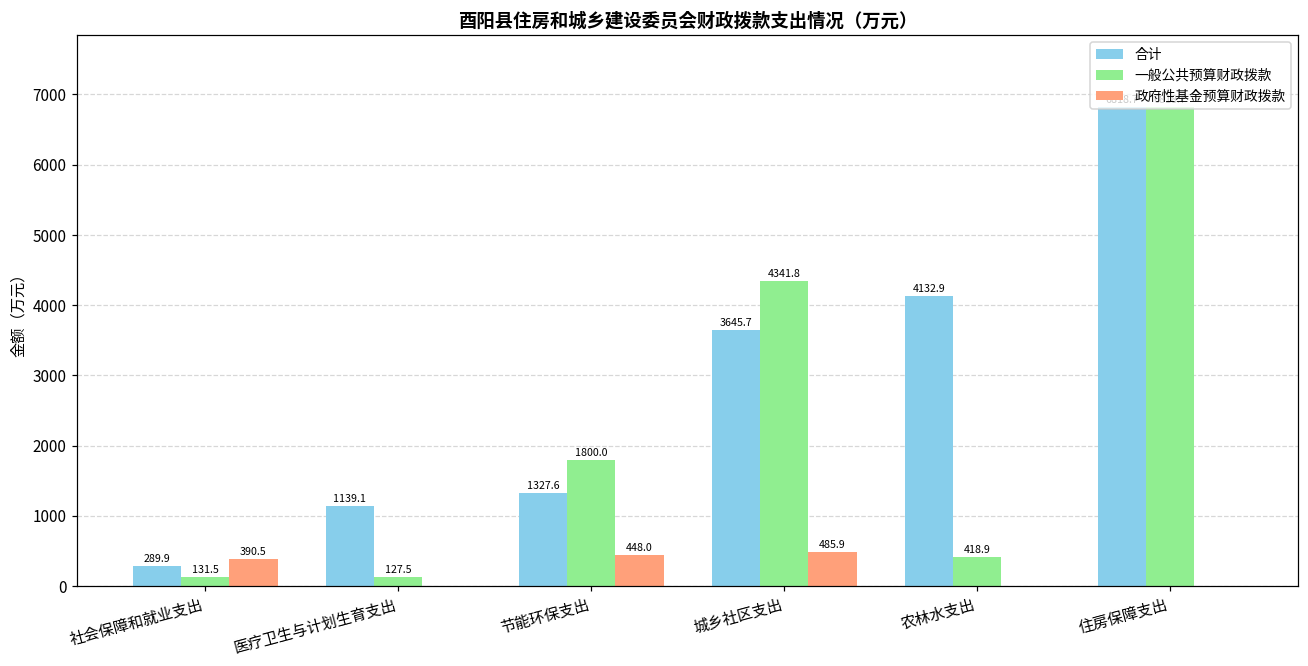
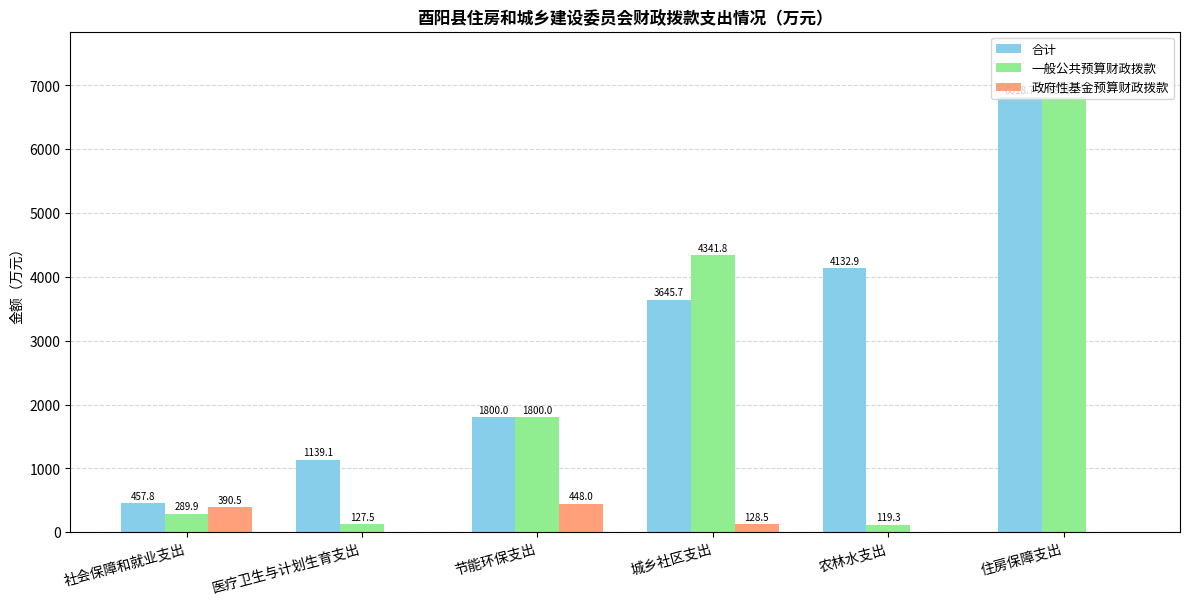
合计, 社会保障和就业支出: 289.9 -> 457.8
一般公共预算财政拨款, 社会保障和就业支出: 131.5 -> 289.9
合计, 节能环保支出: 1327.6 -> 1800.0
政府性基金预算财政拨款, 城乡社区支出: 485.9 -> 128.5
一般公共预算财政拨款, 农林水支出: 418.9 -> 119.3
